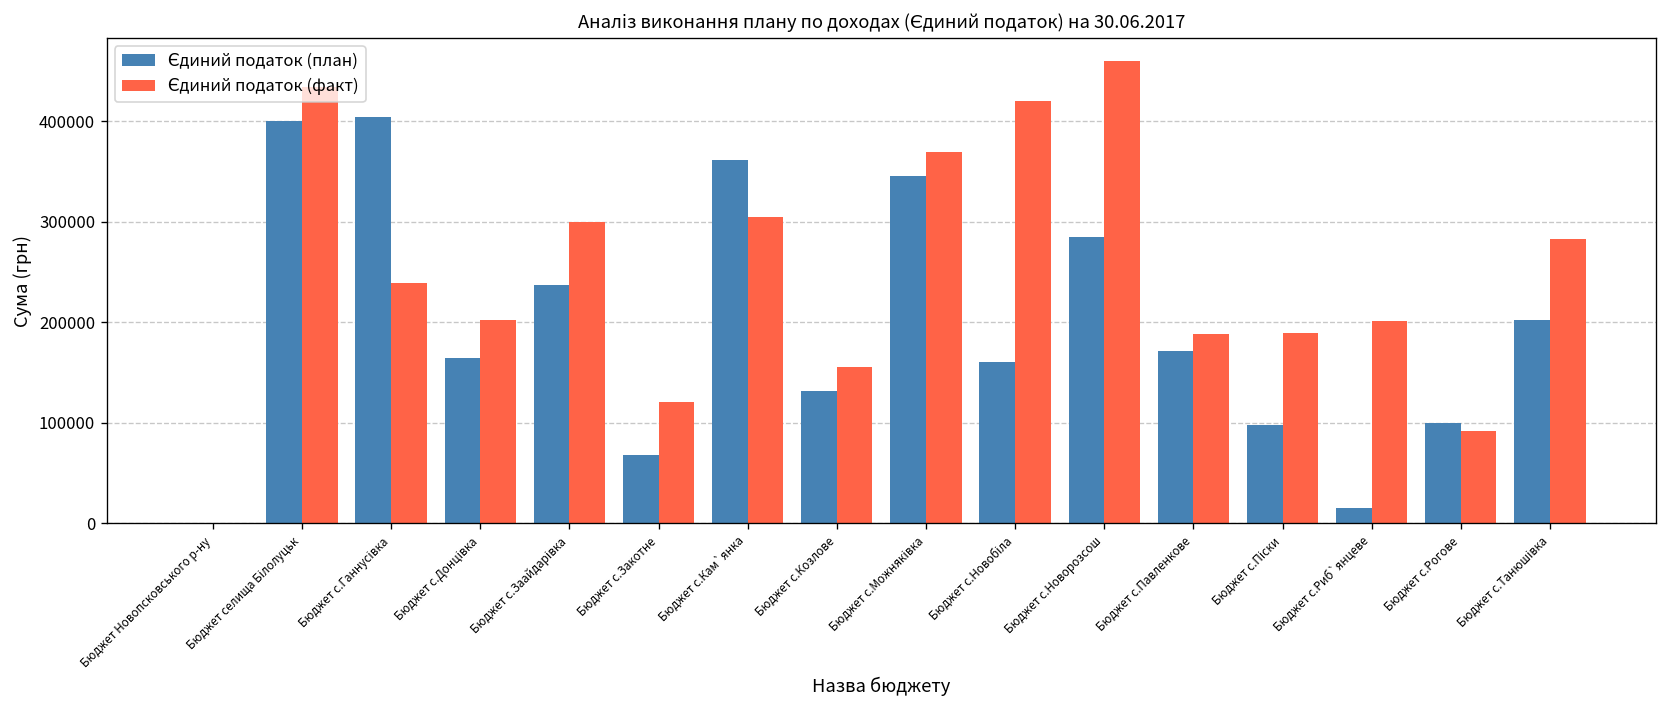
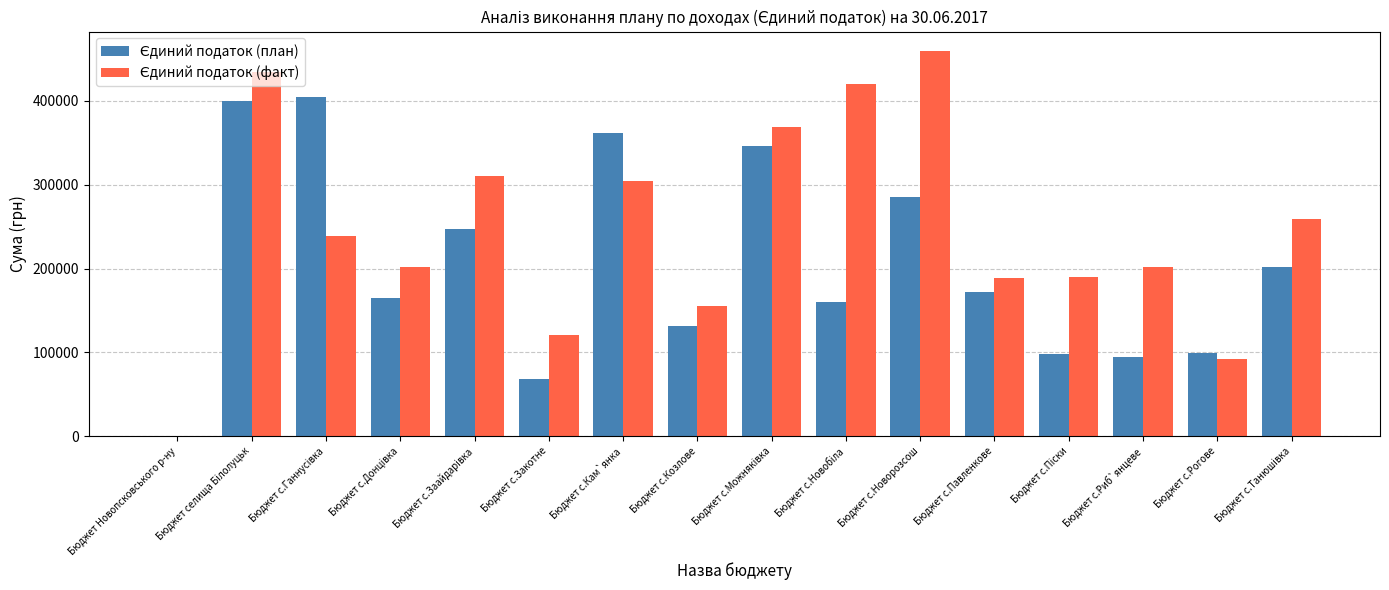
Єдиний податок (план), Бюджет с.Заайдарівка: 240000 -> 250000
Єдиний податок (факт), Бюджет с.Заайдарівка: 300000 -> 310000
Єдиний податок (план), Бюджет с.Риб`янцеве: 10000 -> 90000
Єдиний податок (факт), Бюджет с.Танюшівка: 280000 -> 260000
